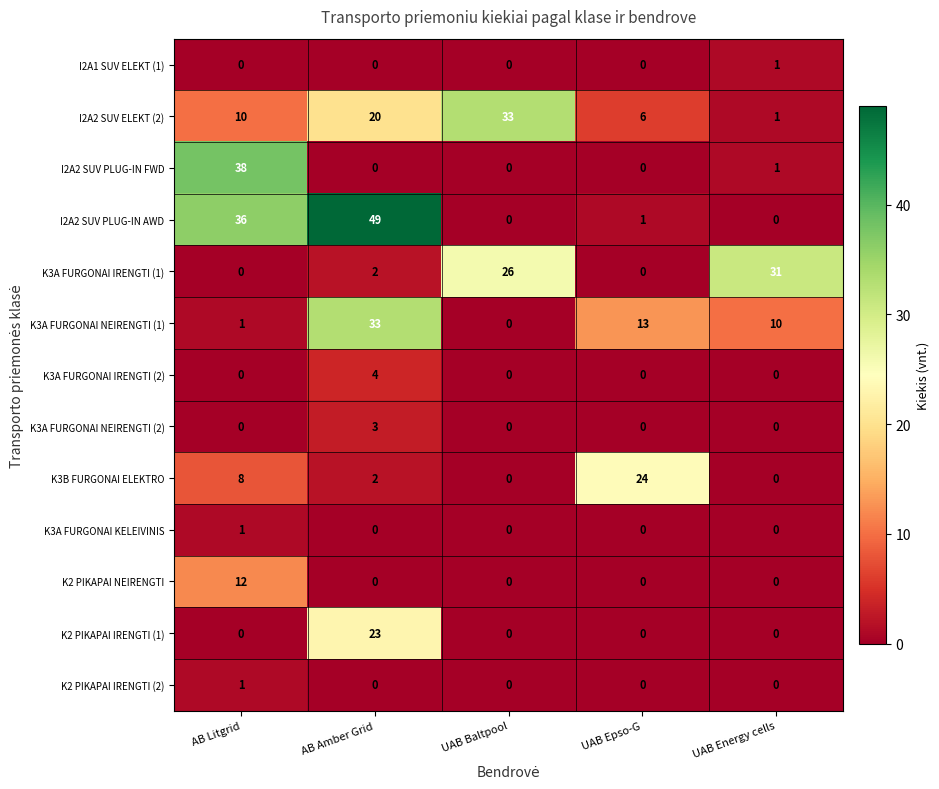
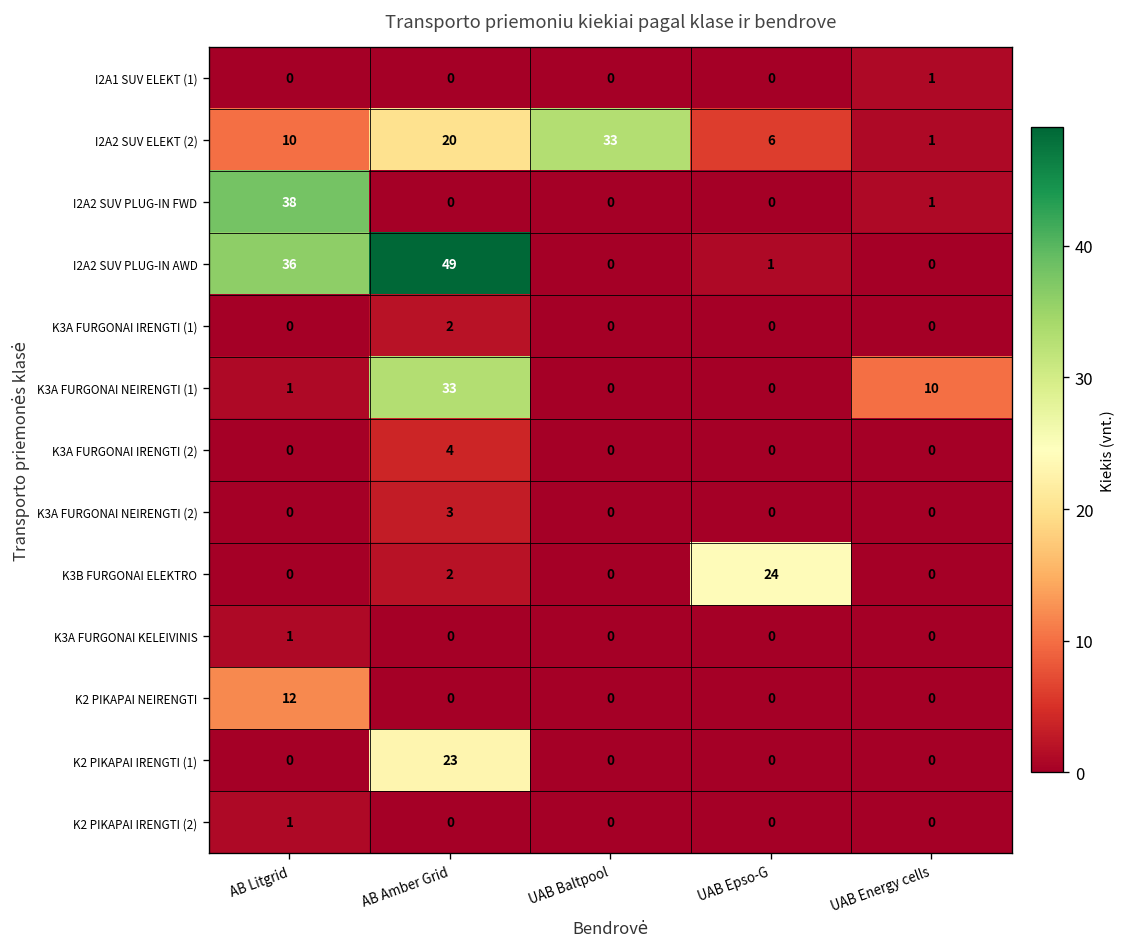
K3A FURGONAI IRENGTI (1), UAB Baltpool: 26 -> 0
K3A FURGONAI IRENGTI (1), UAB Energy cells: 31 -> 0
K3A FURGONAI NEIRENGTI (1), UAB Epso-G: 13 -> 0
K3B FURGONAI ELEKTRO, AB Litgrid: 8 -> 0
